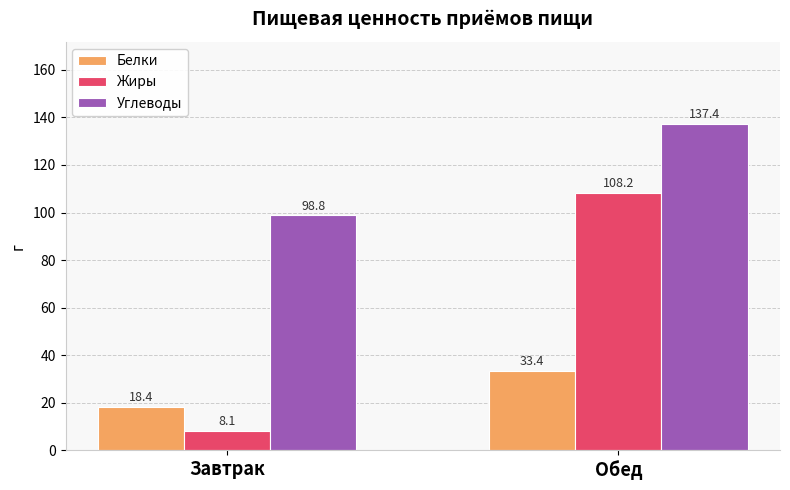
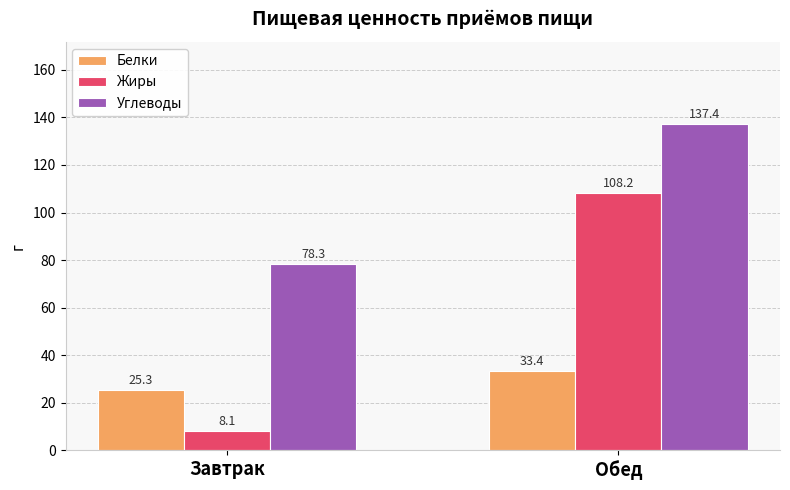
Белки, Завтрак: 18.4 -> 25.3
Углеводы, Завтрак: 98.8 -> 78.3
